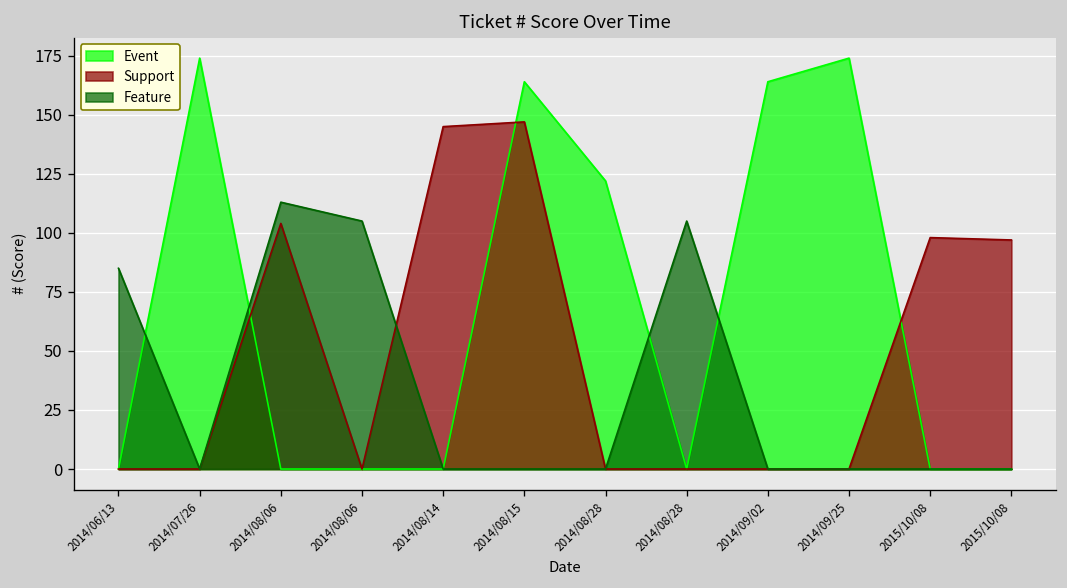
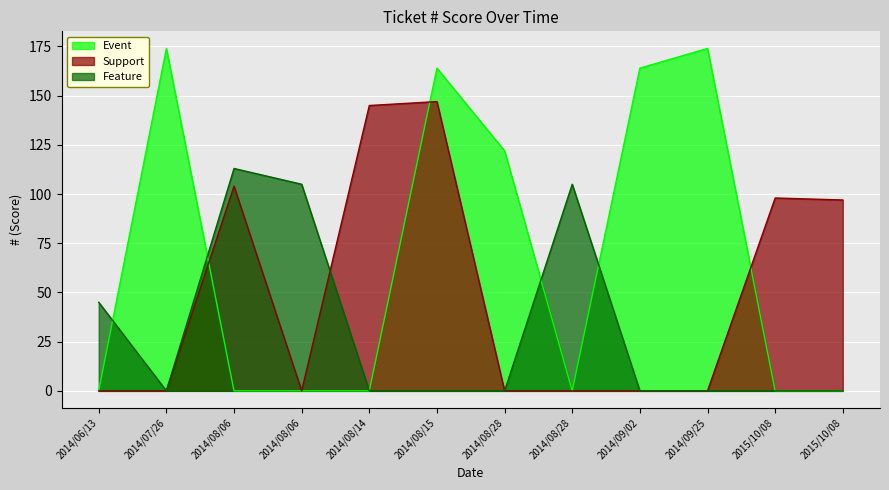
Feature, 2014/06/13: 85 -> 45
